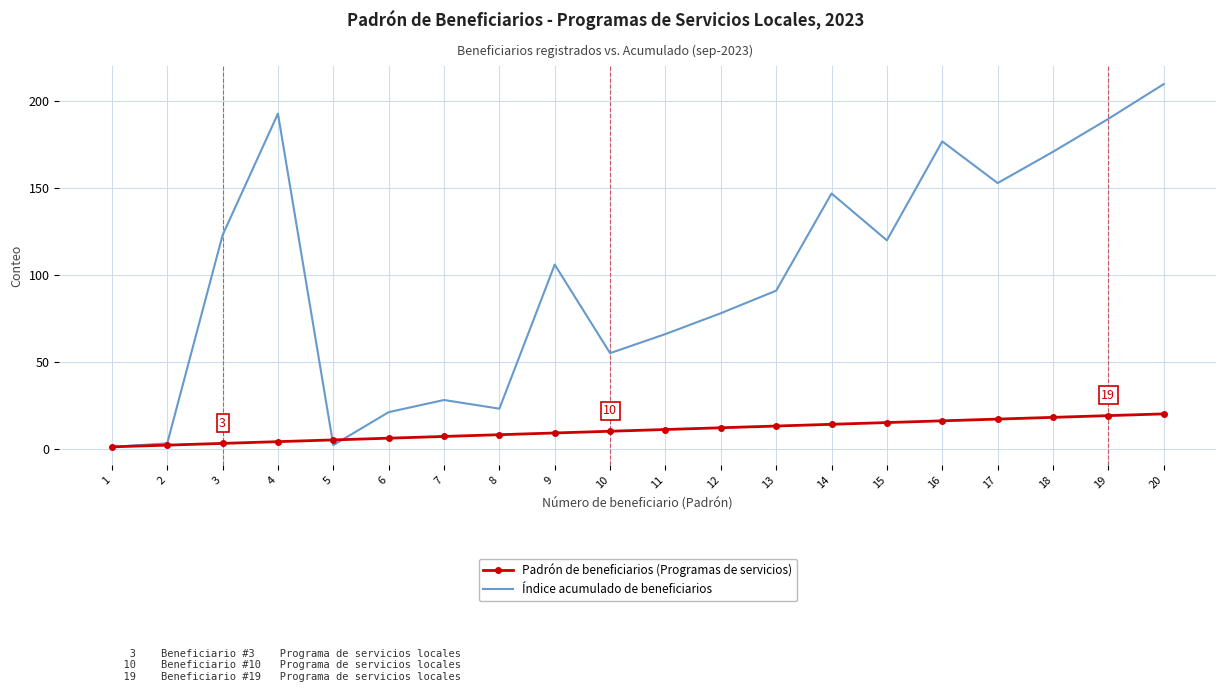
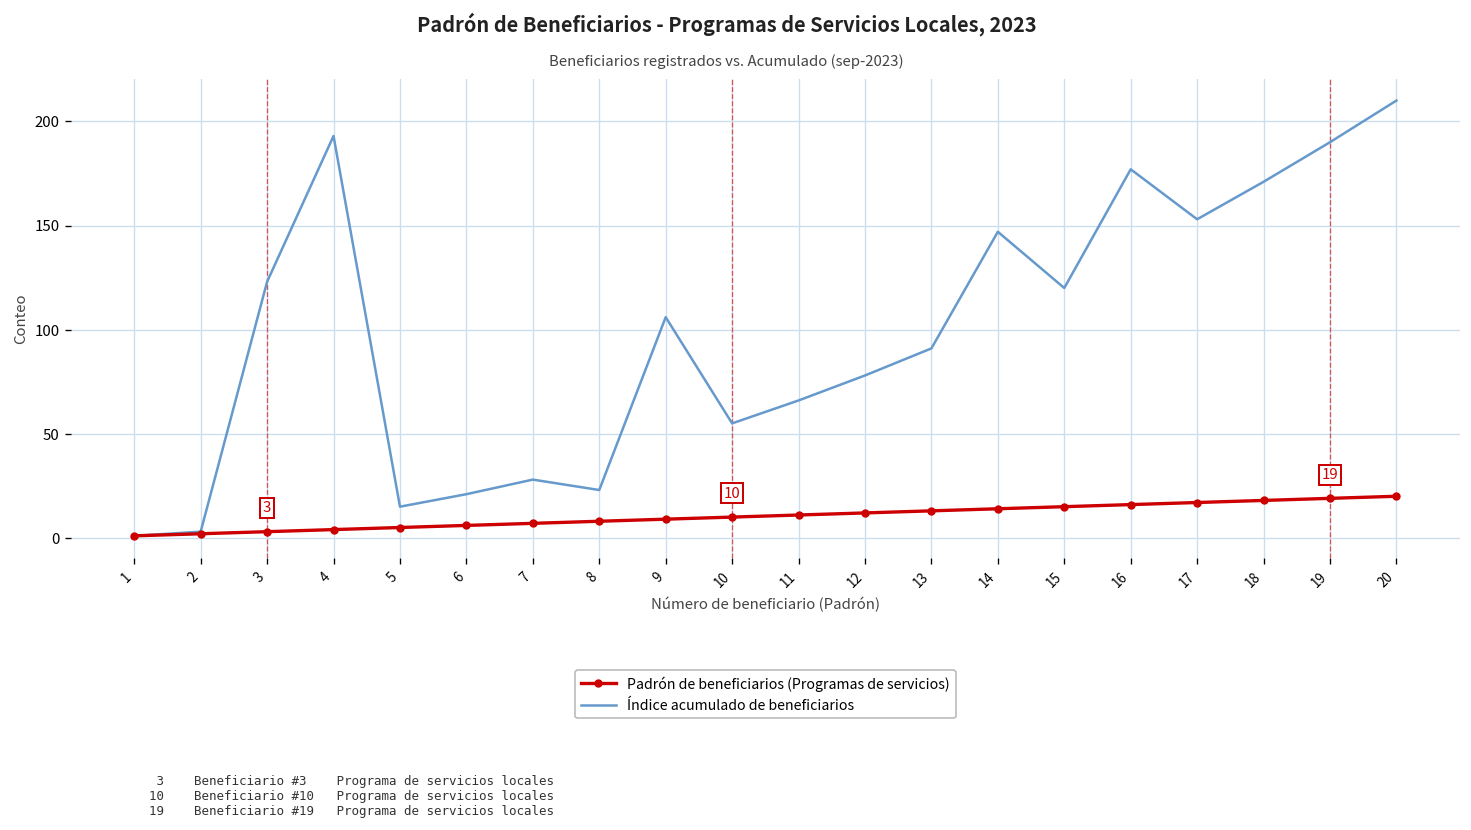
Índice acumulado de beneficiarios, 5: 2 -> 15
